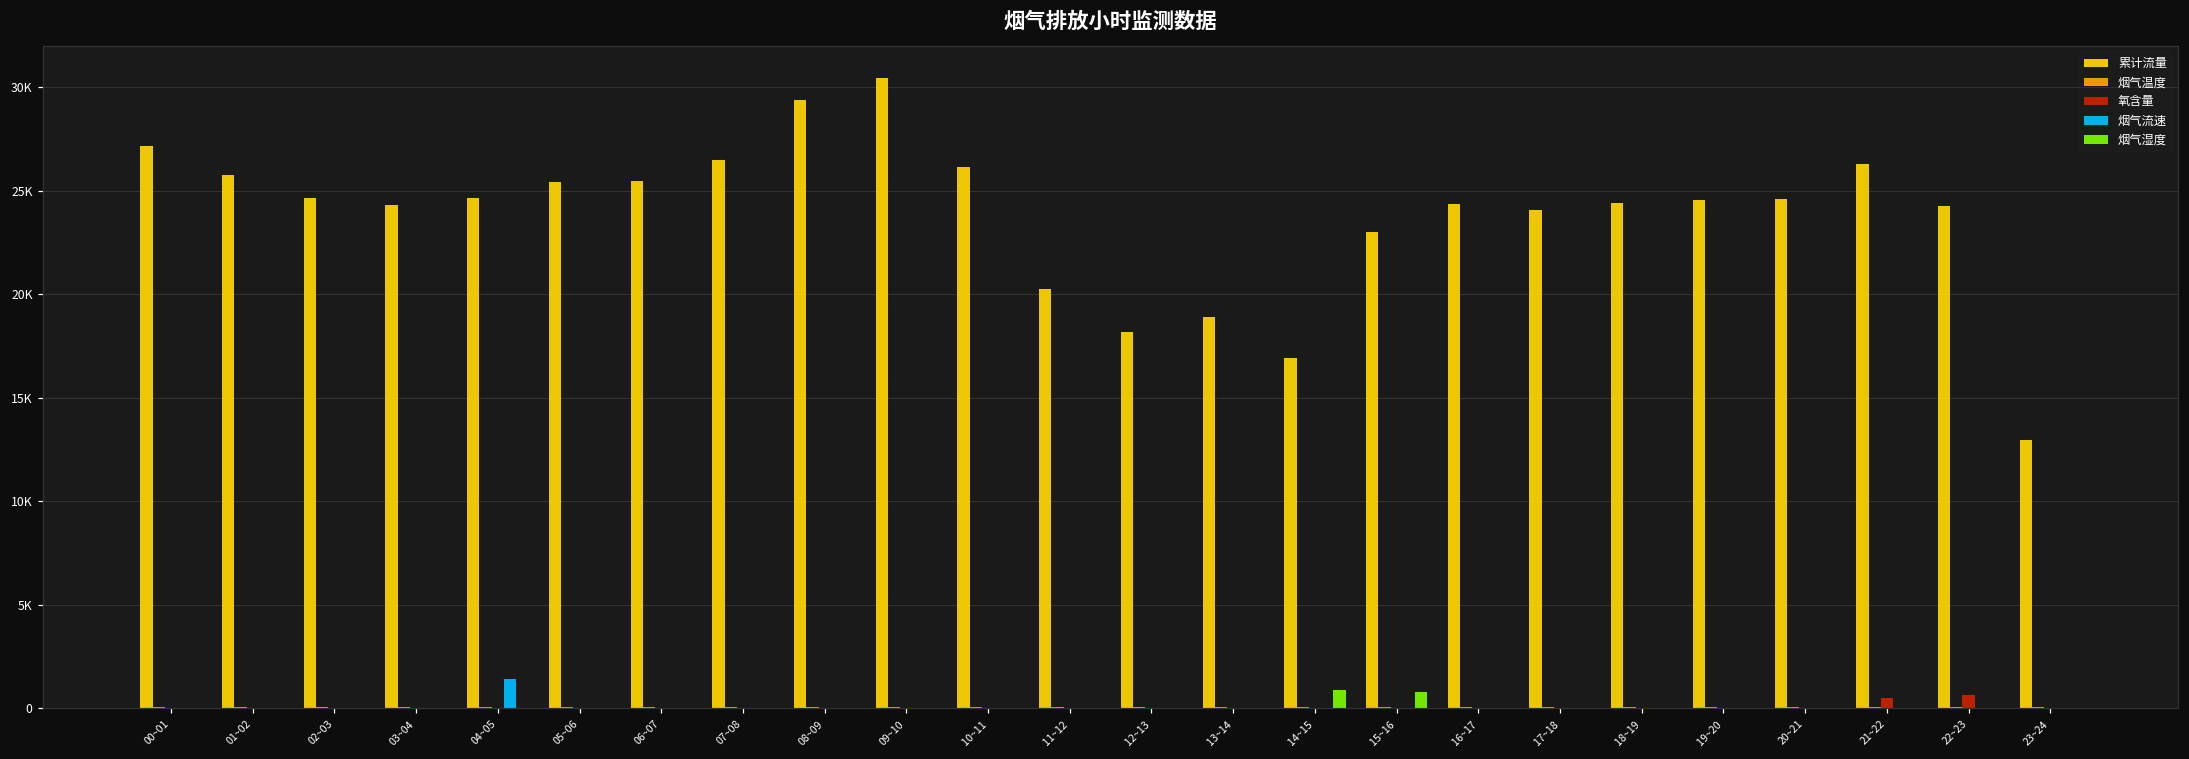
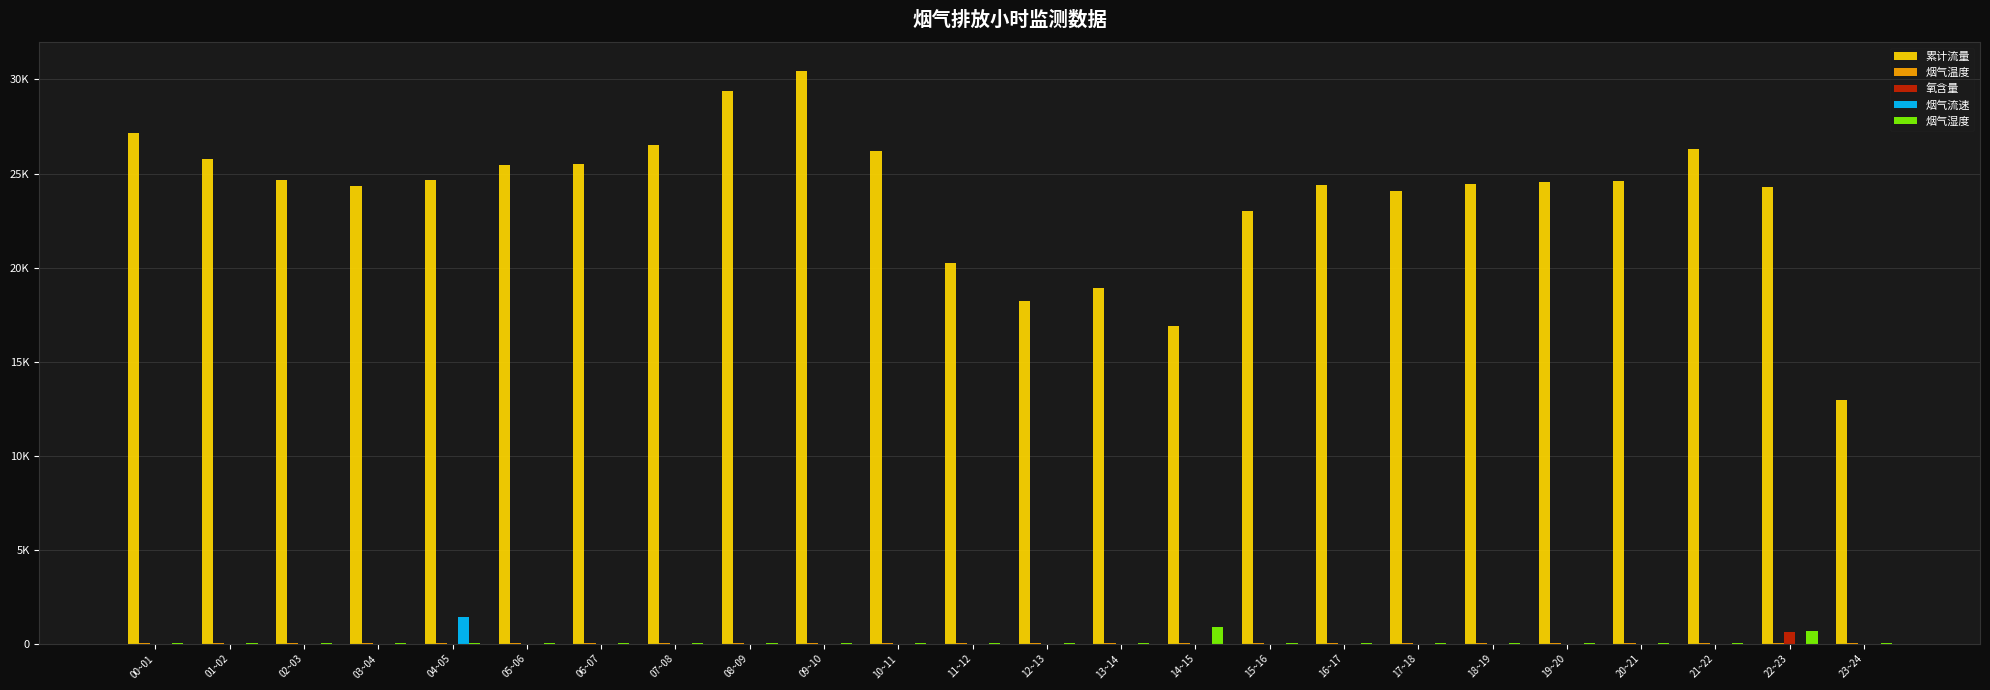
烟气湿度, 15~16: 800 -> 0
氧含量, 21~22: 500 -> 0
烟气湿度, 22~23: 0 -> 700
